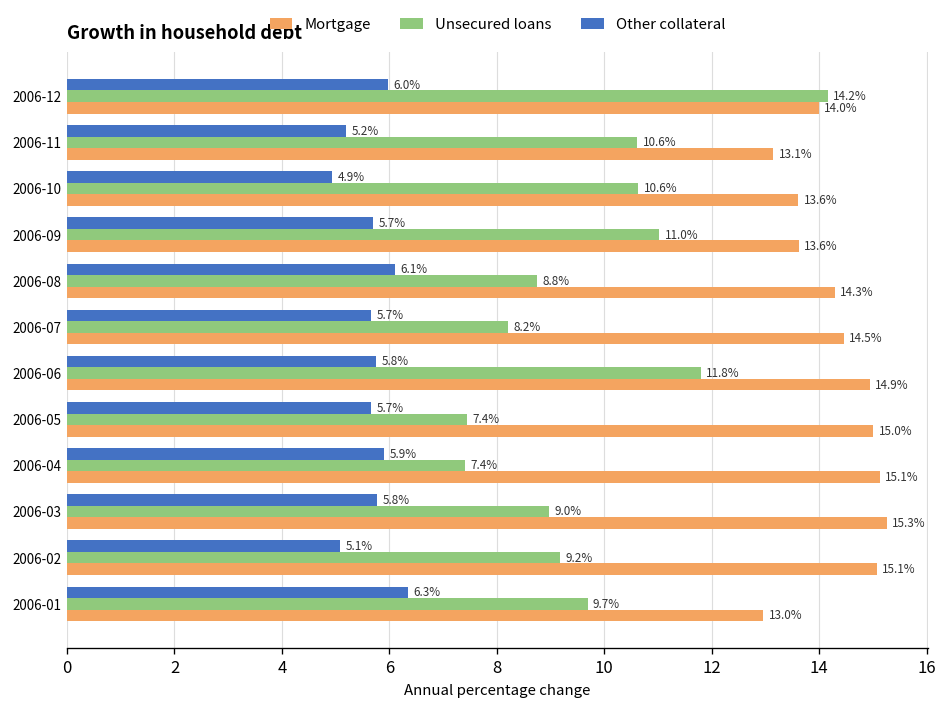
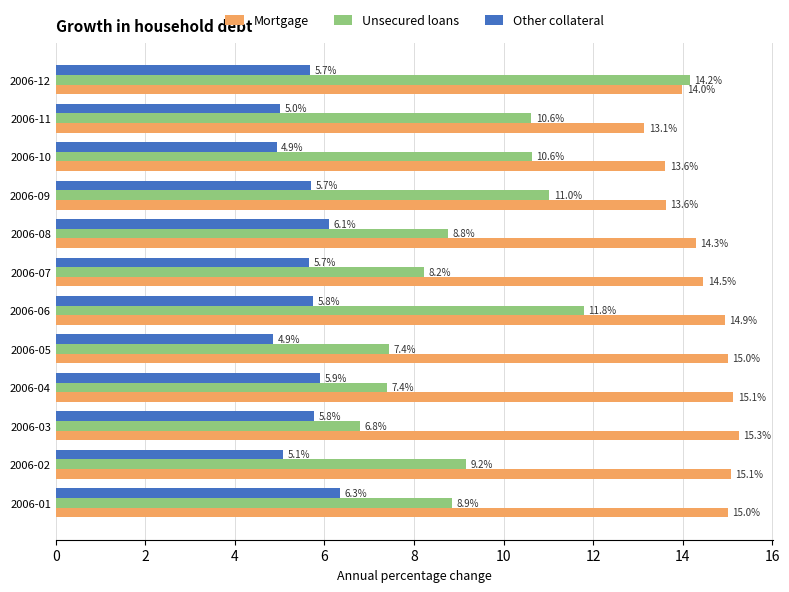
Other collateral, 2006-12: 6.0% -> 5.7%
Other collateral, 2006-11: 5.2% -> 5.0%
Other collateral, 2006-05: 5.7% -> 4.9%
Unsecured loans, 2006-03: 9.0% -> 6.8%
Unsecured loans, 2006-01: 9.7% -> 8.9%
Mortgage, 2006-01: 13.0% -> 15.0%
